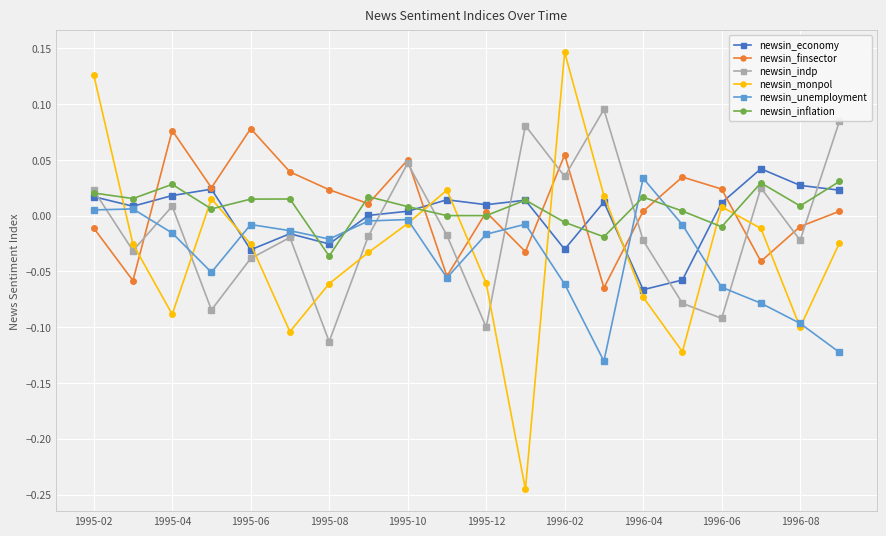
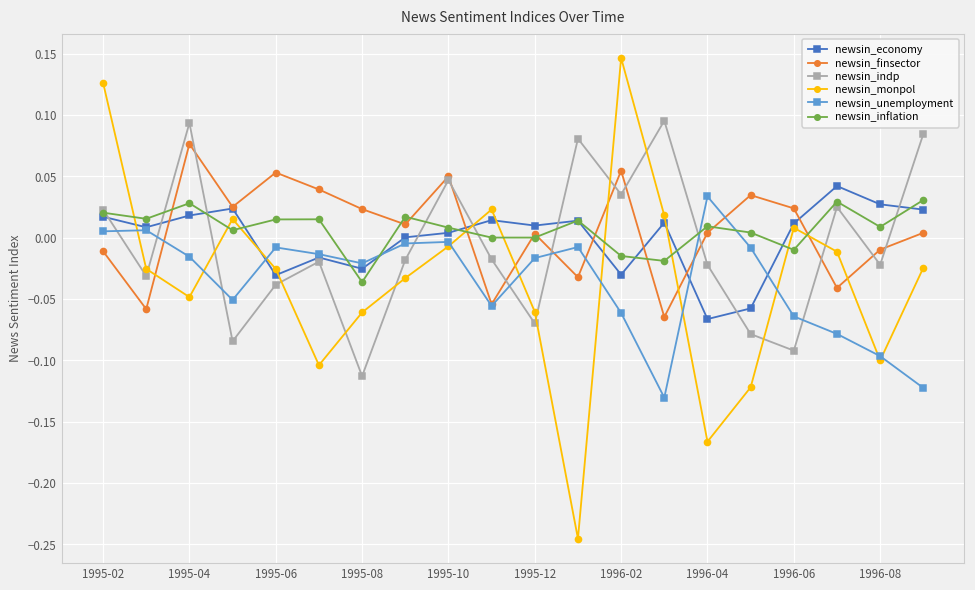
newsin_indp, 1995-04: 0.008 -> 0.093
newsin_monpol, 1995-04: -0.089 -> -0.049
newsin_finsector, 1995-06: 0.078 -> 0.053
newsin_indp, 1995-12: -0.10 -> -0.07
newsin_inflation, 1996-02: -0.006 -> -0.015
newsin_monpol, 1996-04: -0.073 -> -0.166
newsin_inflation, 1996-04: 0.017 -> 0.009
